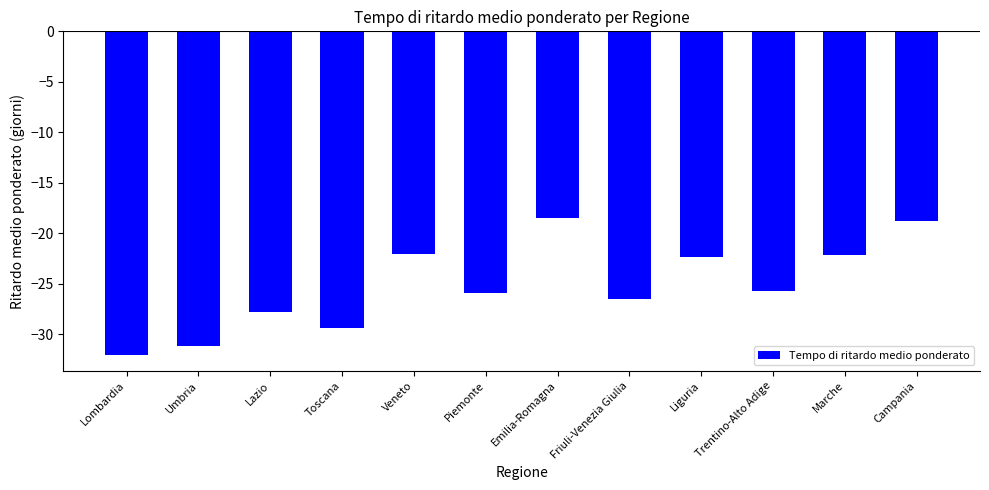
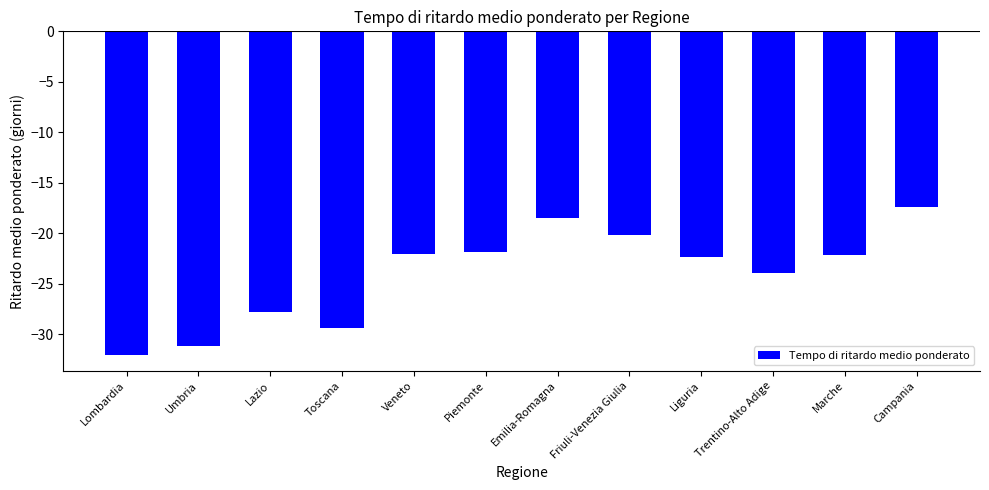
Piemonte: -25.9 -> -21.9
Friuli-Venezia Giulia: -26.5 -> -20.2
Trentino-Alto Adige: -25.7 -> -23.9
Campania: -18.8 -> -17.5
